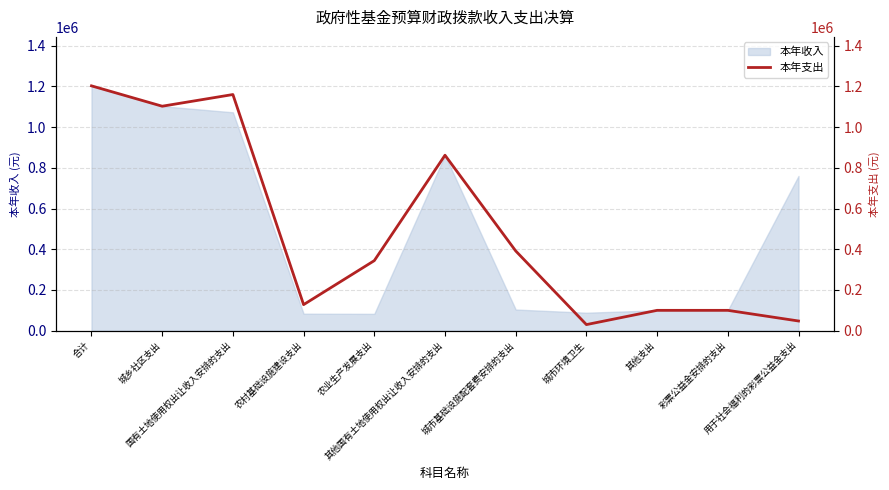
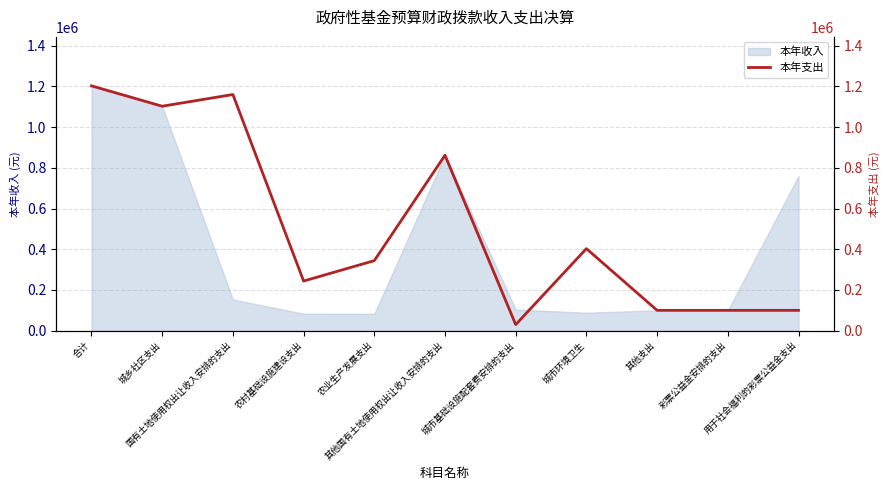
本年收入, 国有土地使用权出让收入安排的支出: 1070000 -> 150000
本年支出, 农村基础设施建设支出: 130000 -> 240000
本年支出, 城市基础设施配套费安排的支出: 390000 -> 30000
本年支出, 城市环境卫生: 30000 -> 400000
本年支出, 用于社会福利的彩票公益金支出: 50000 -> 100000
